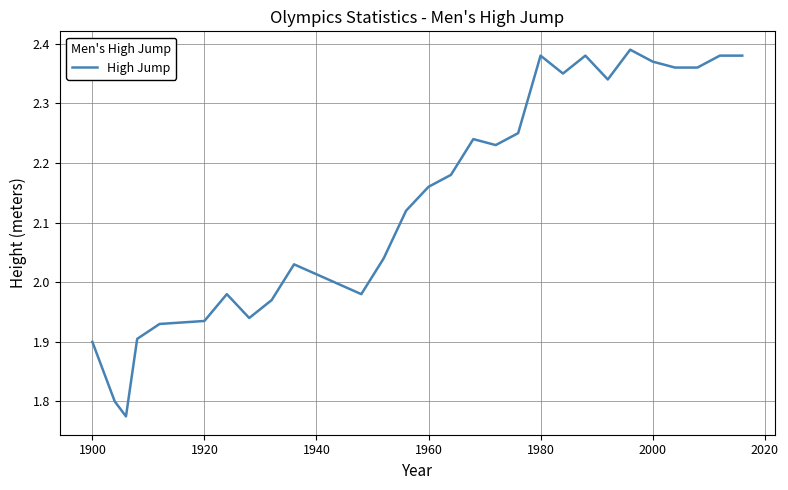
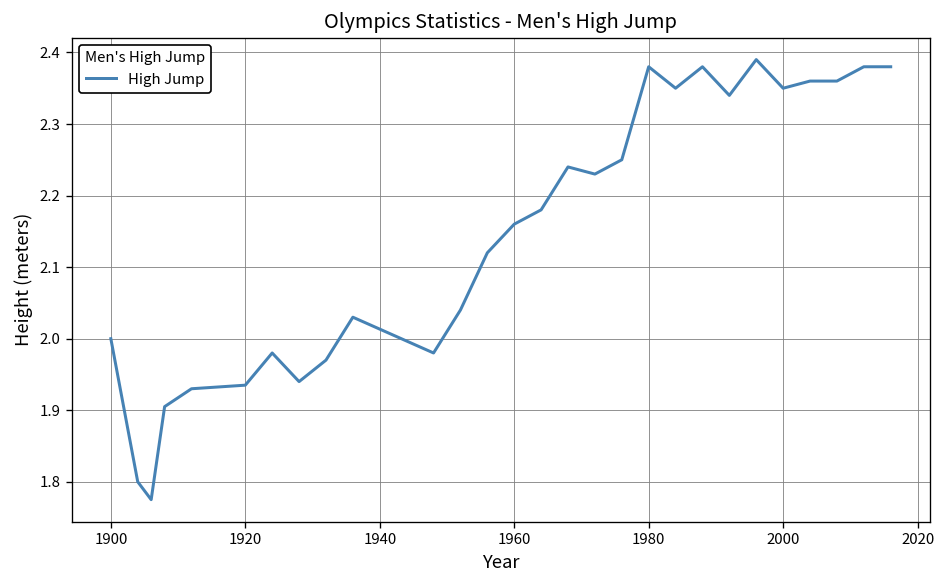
1900: 1.9 -> 2.0
2000: 2.37 -> 2.35
